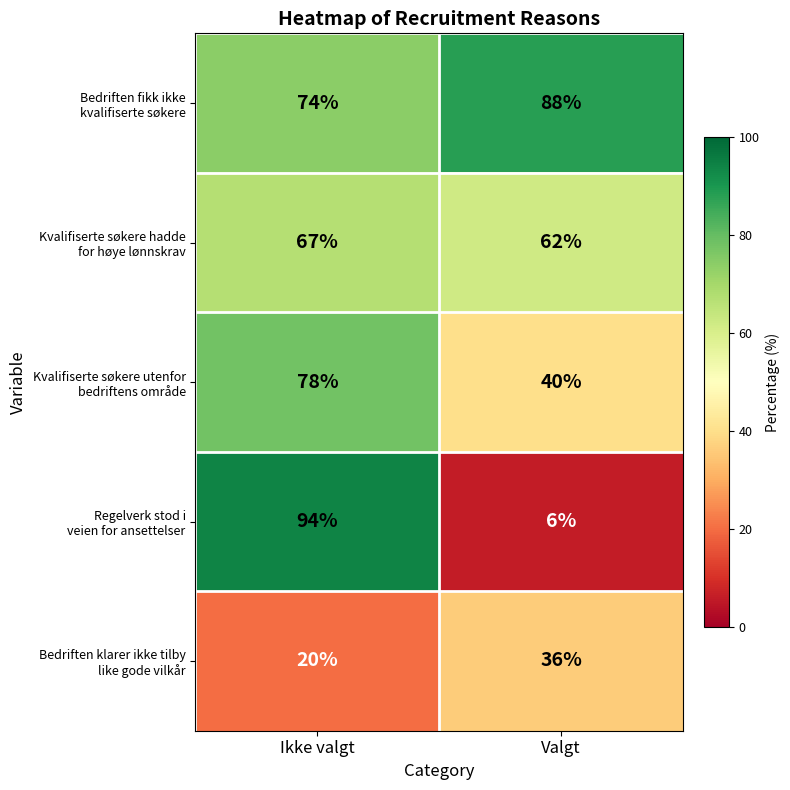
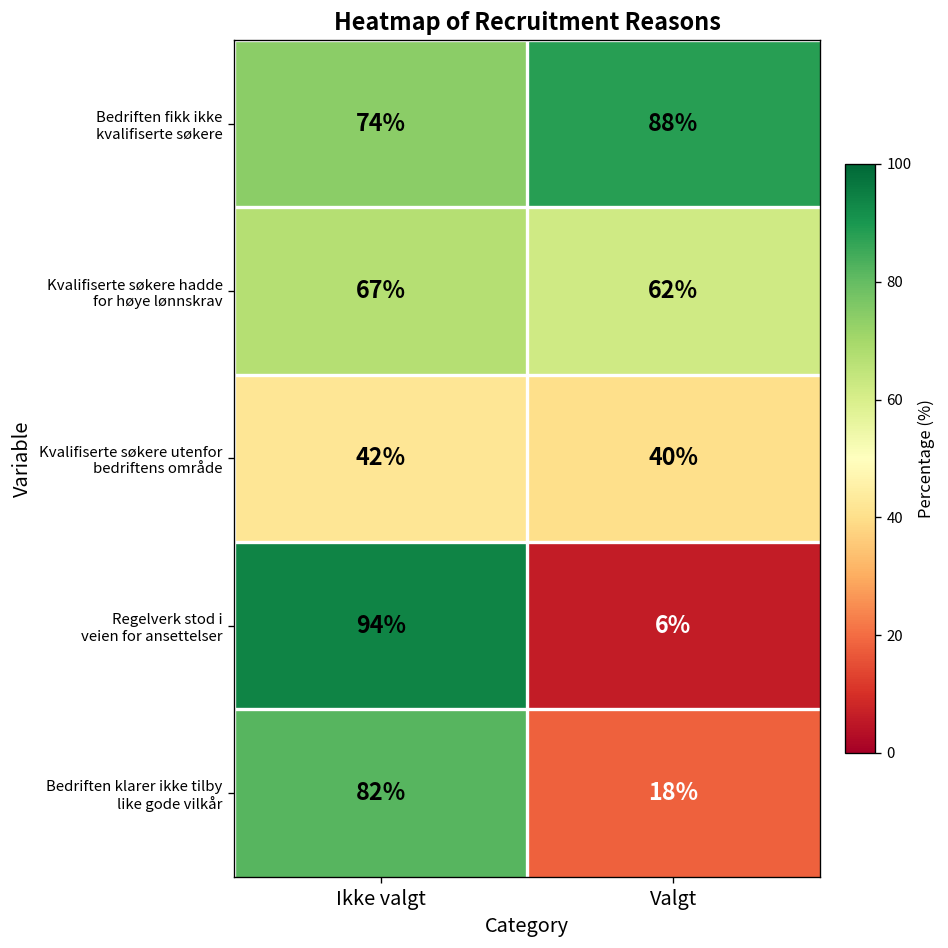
Kvalifiserte søkere utenfor bedriftens område, Ikke valgt: 78% -> 42%
Bedriften klarer ikke tilby like gode vilkår, Ikke valgt: 20% -> 82%
Bedriften klarer ikke tilby like gode vilkår, Valgt: 36% -> 18%
